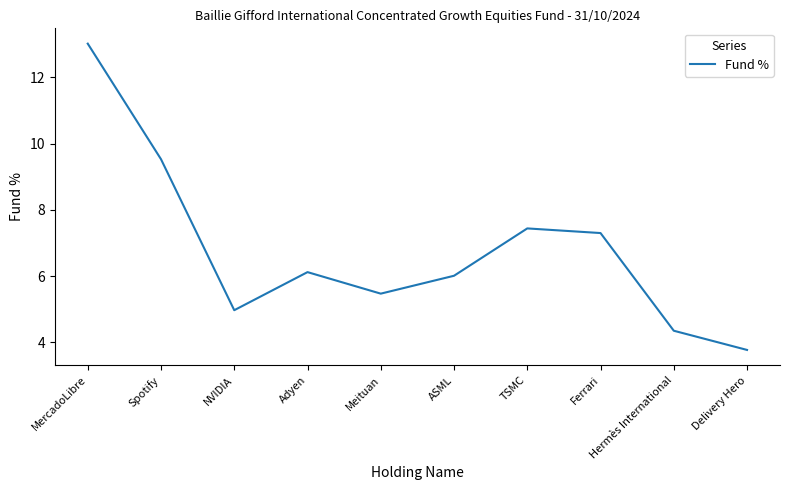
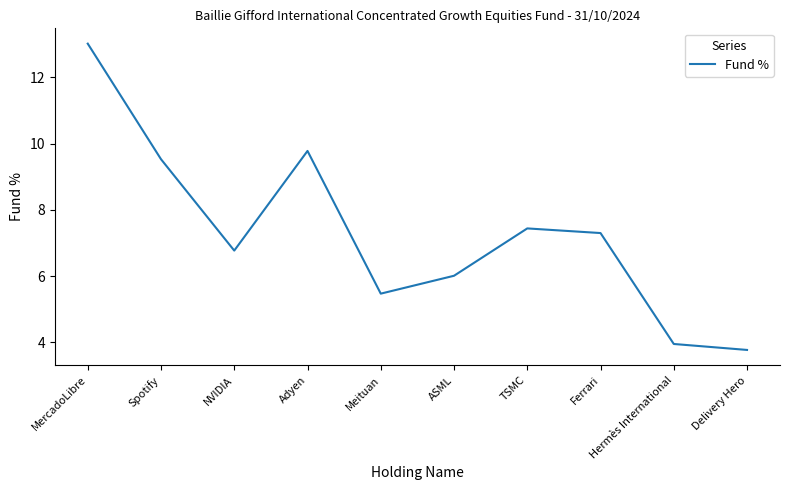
NVIDIA: 5.0 -> 6.8
Adyen: 6.1 -> 9.8
Hermès International: 4.4 -> 4.0
